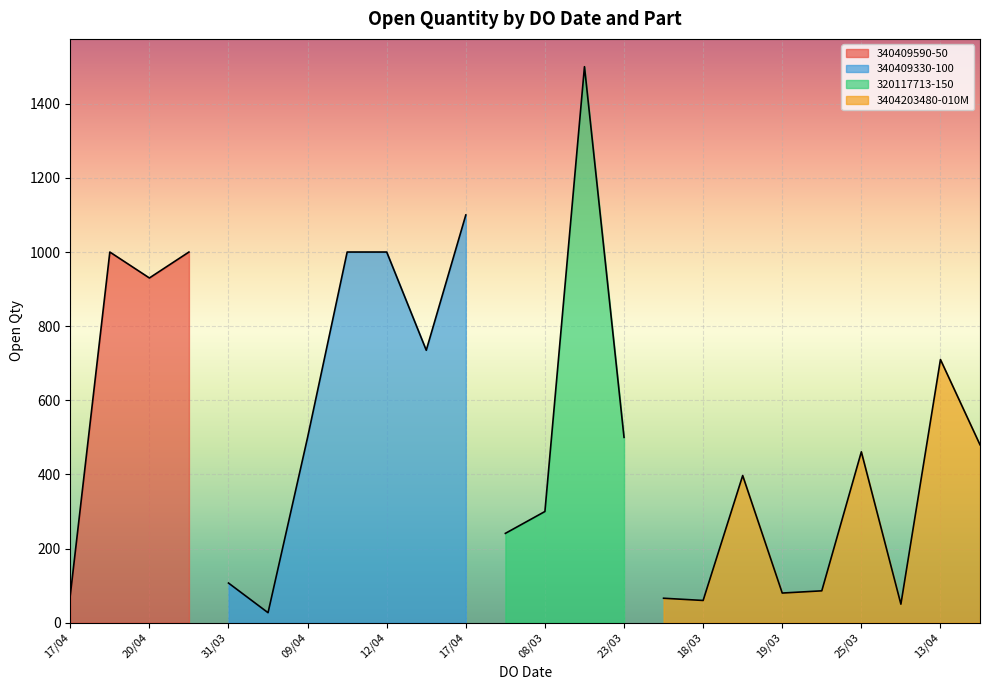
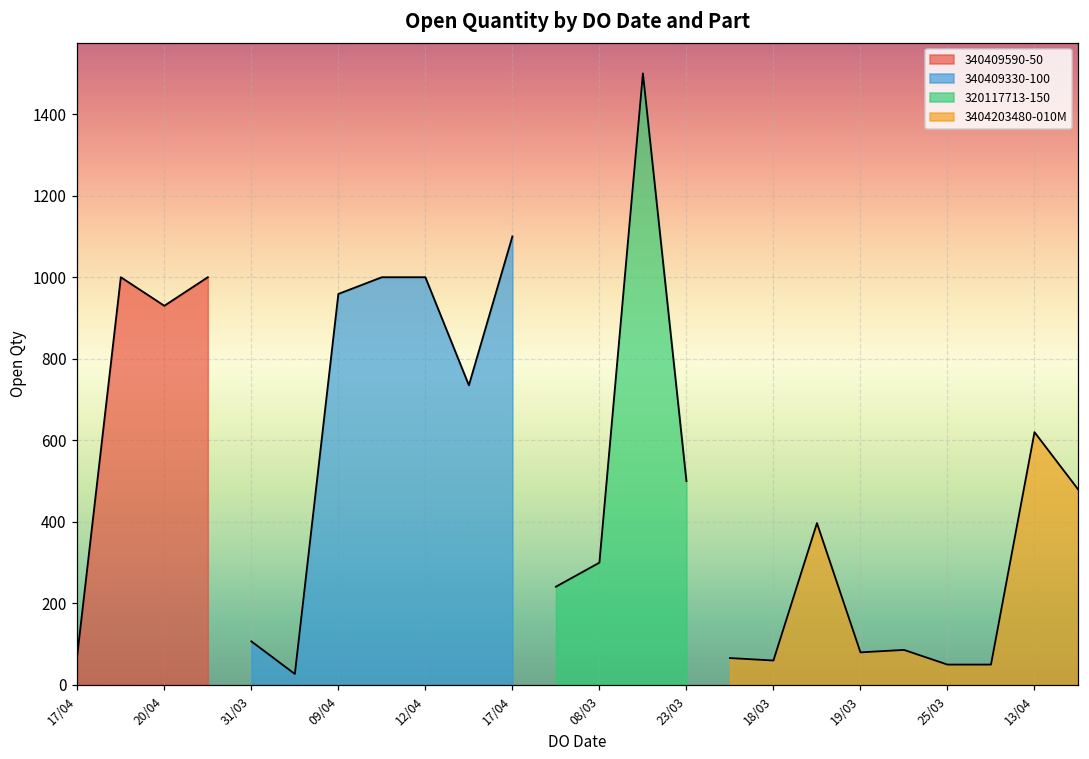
340409330-100, 09/04: 500 -> 960
3404203480-010M, 25/03: 460 -> 50
3404203480-010M, 13/04: 710 -> 620
